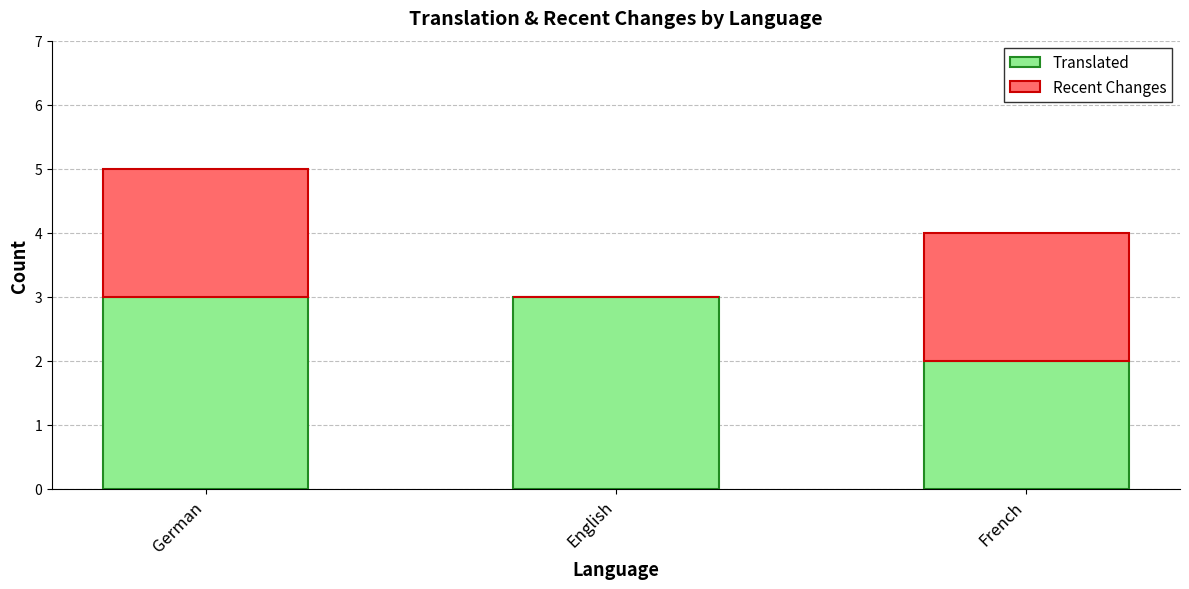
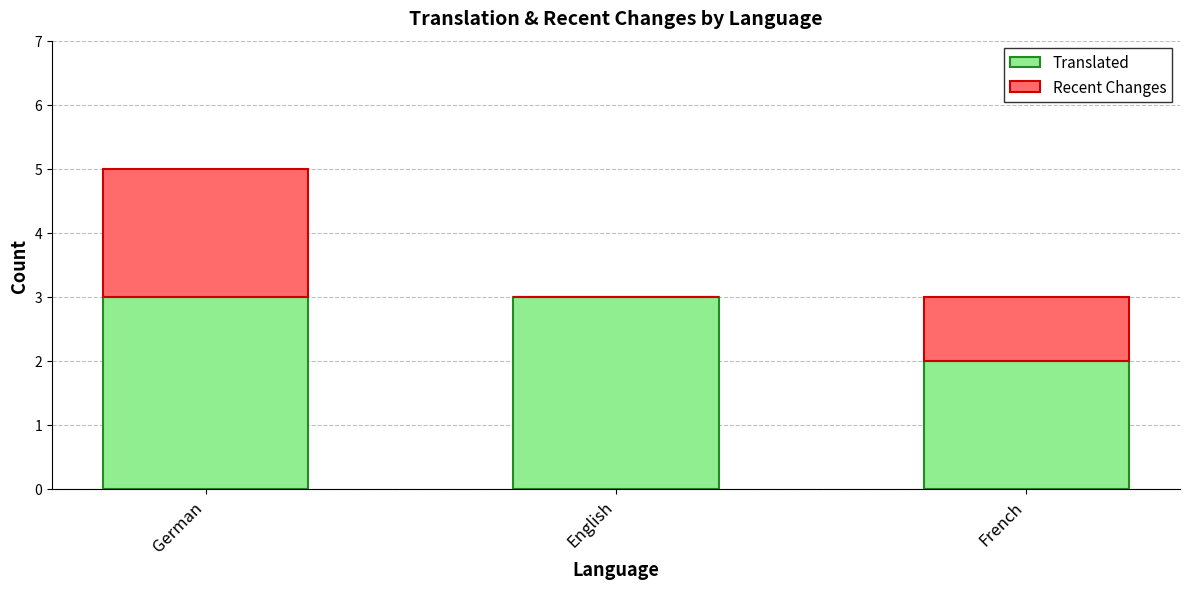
Recent Changes, French: 2 -> 1
